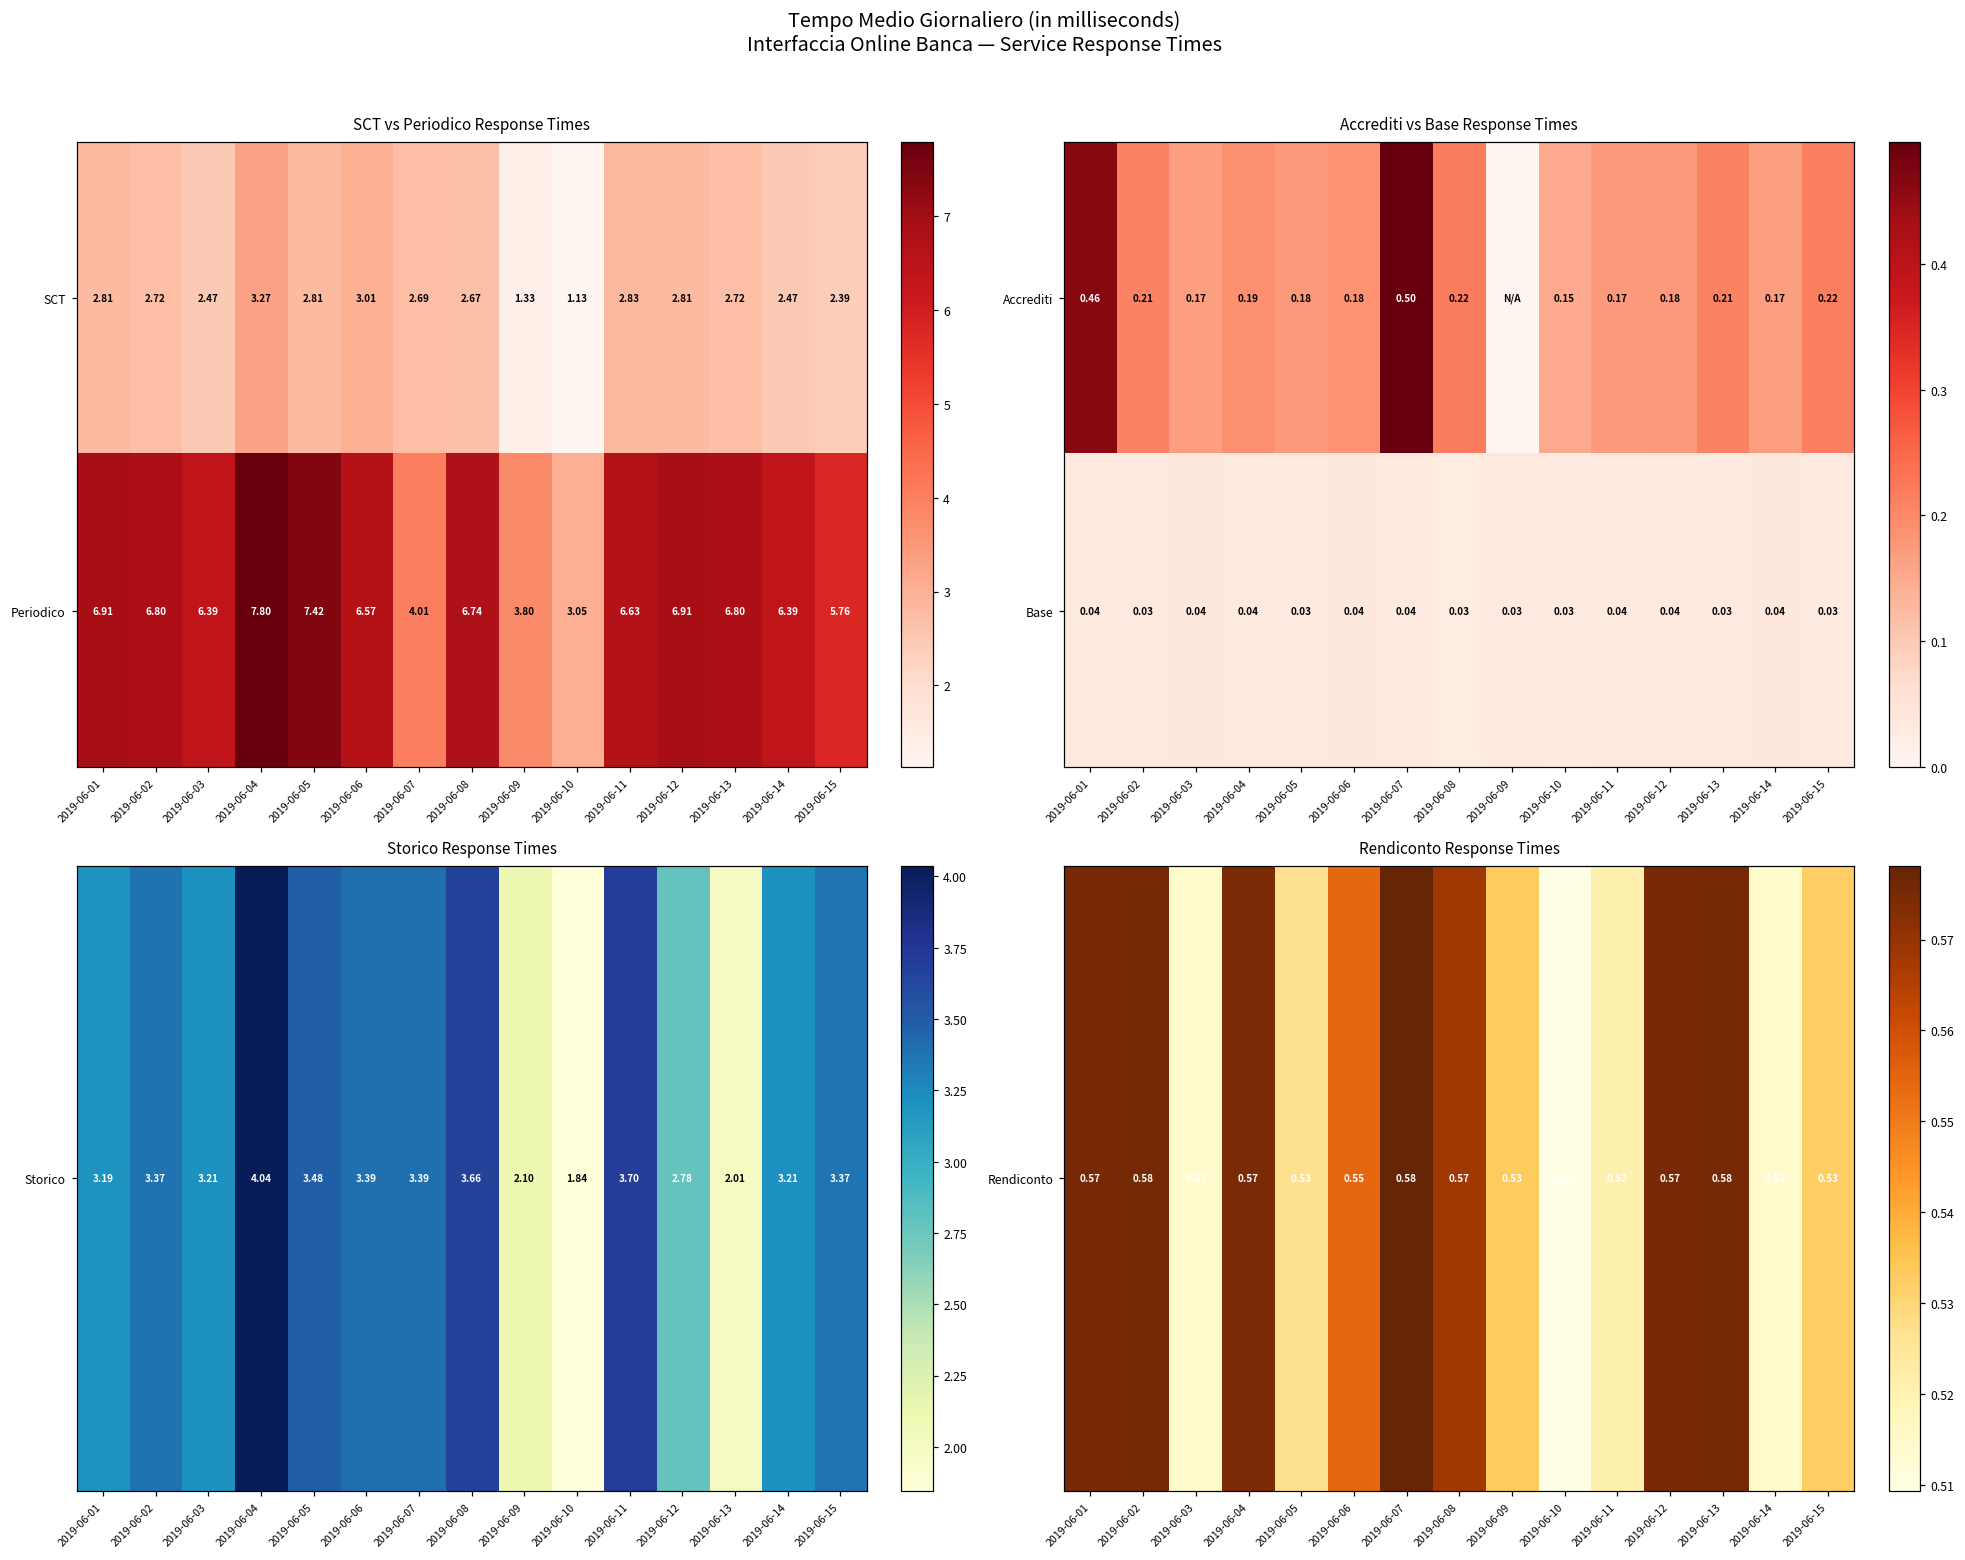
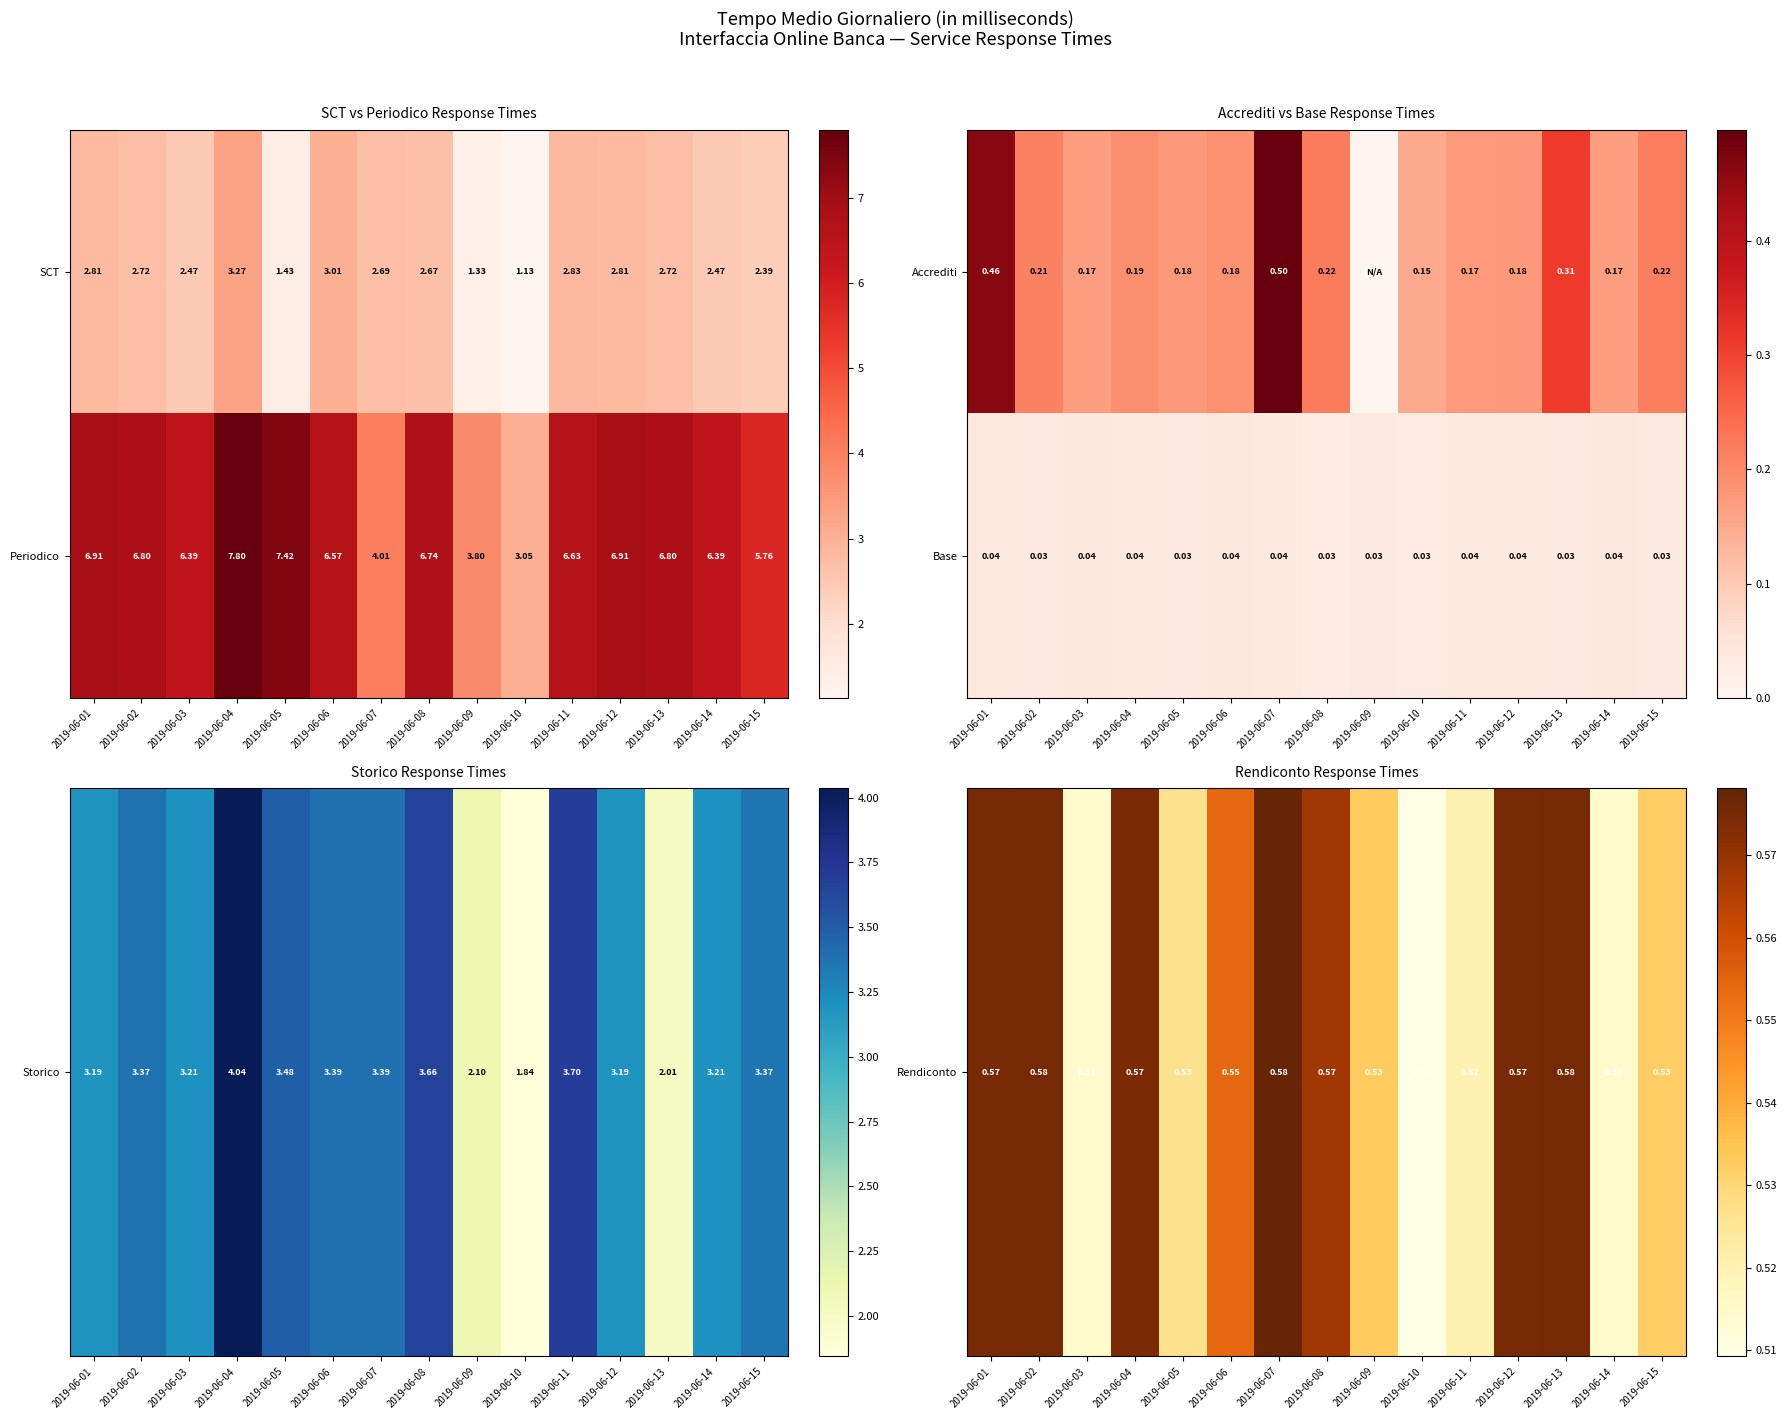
SCT vs Periodico Response Times, SCT, 2019-06-05: 2.81 -> 1.43
Accrediti vs Base Response Times, Accrediti, 2019-06-13: 0.21 -> 0.31
Storico Response Times, Storico, 2019-06-12: 2.78 -> 3.19
